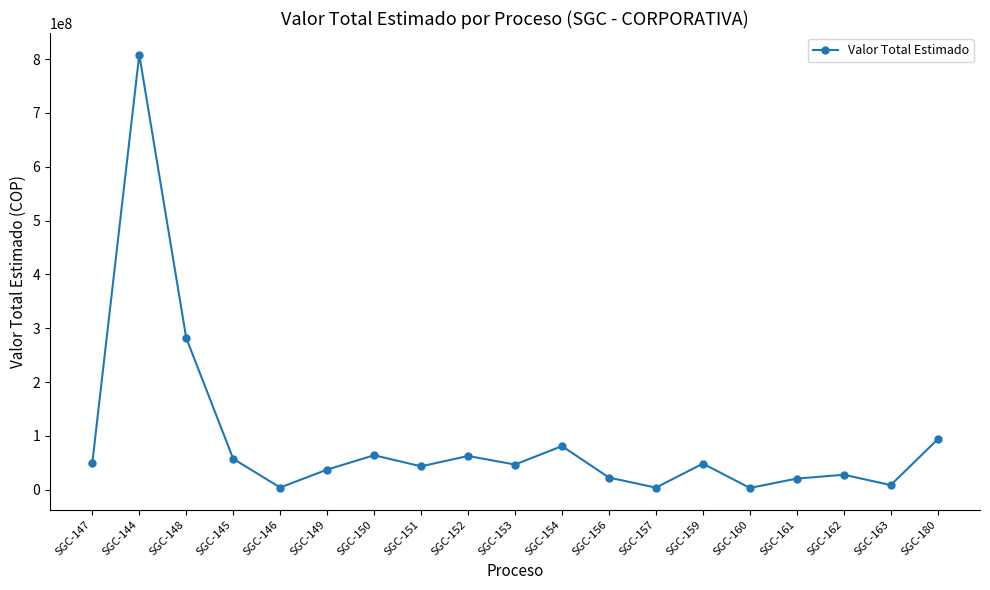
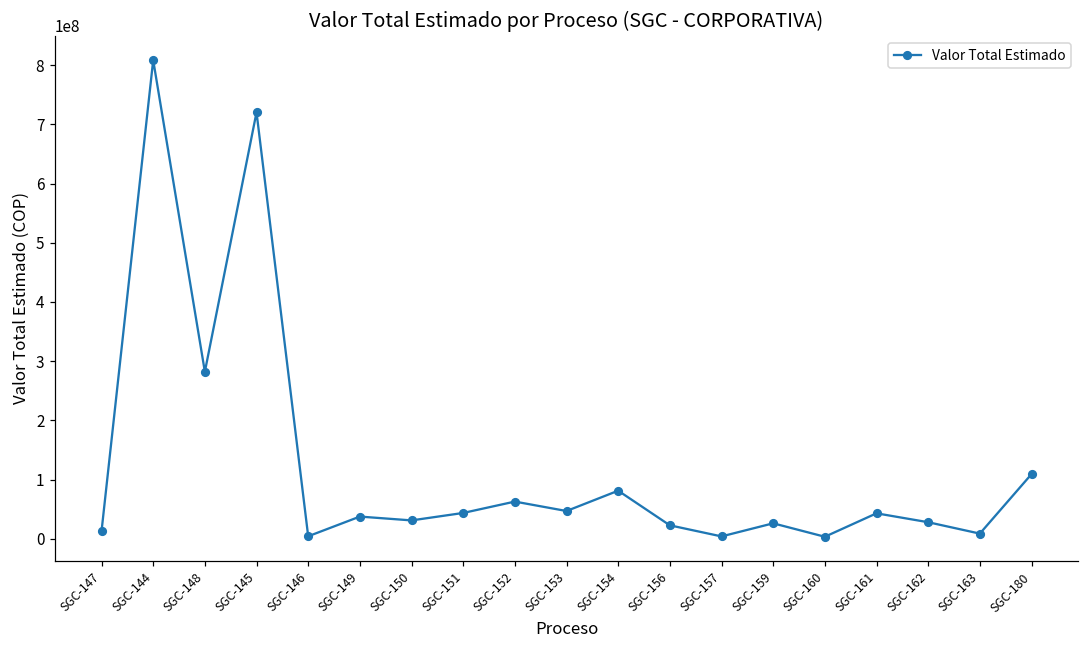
SGC-147: 50000000 -> 10000000
SGC-145: 60000000 -> 720000000
SGC-150: 60000000 -> 30000000
SGC-159: 50000000 -> 30000000
SGC-161: 20000000 -> 40000000
SGC-180: 90000000 -> 110000000
